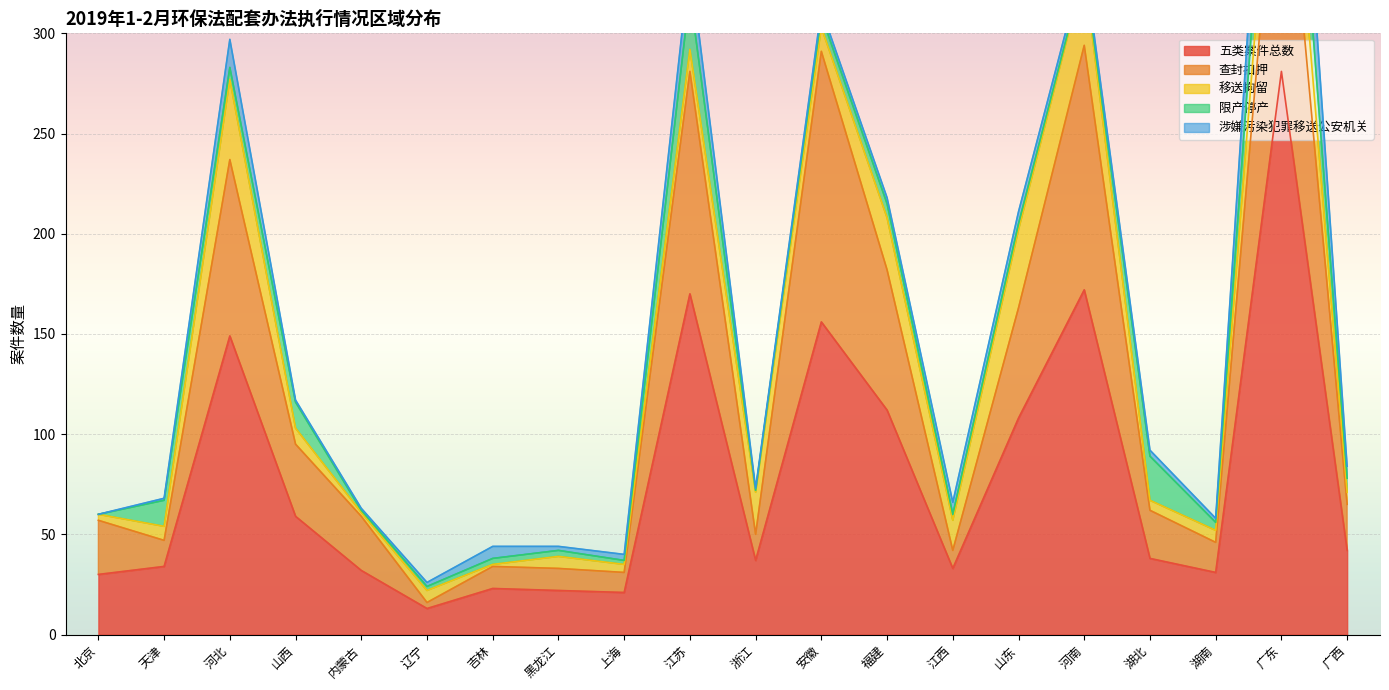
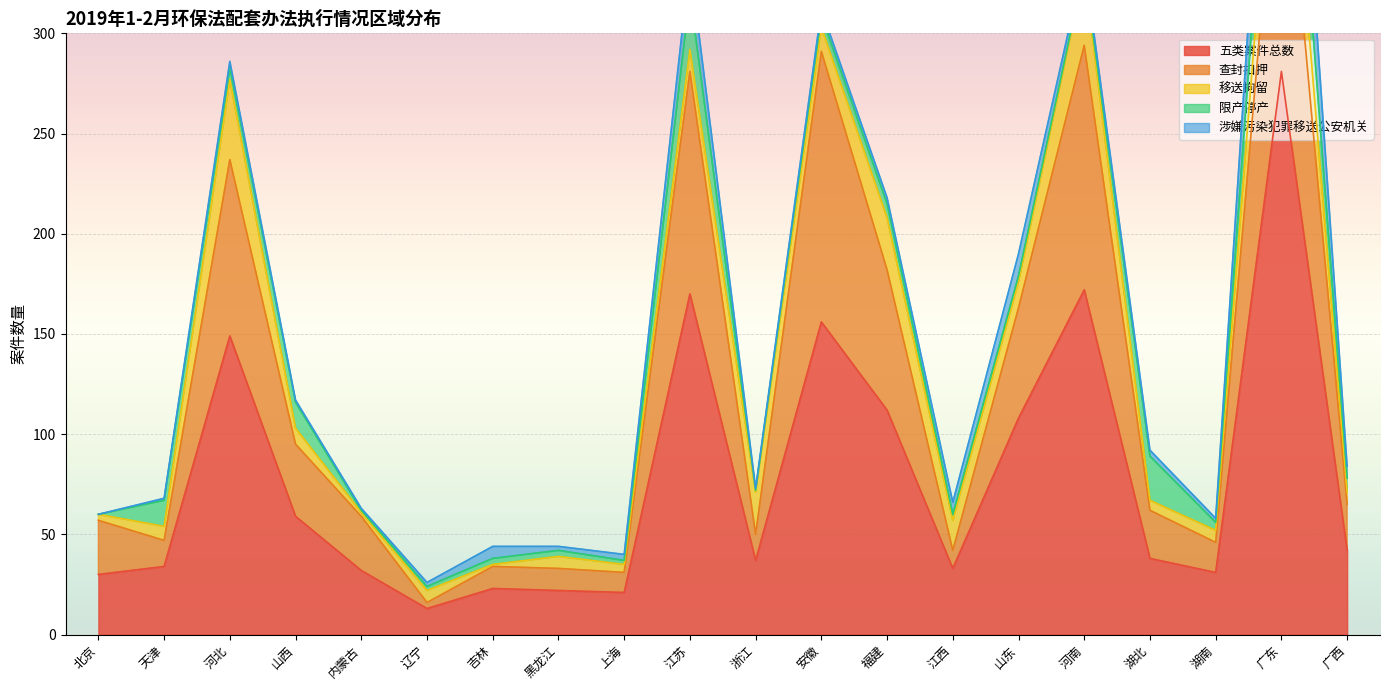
涉嫌污染犯罪移送公安机关, 河北: 14 -> 3
移送拘留, 山东: 39 -> 13
涉嫌污染犯罪移送公安机关, 山东: 6 -> 11
